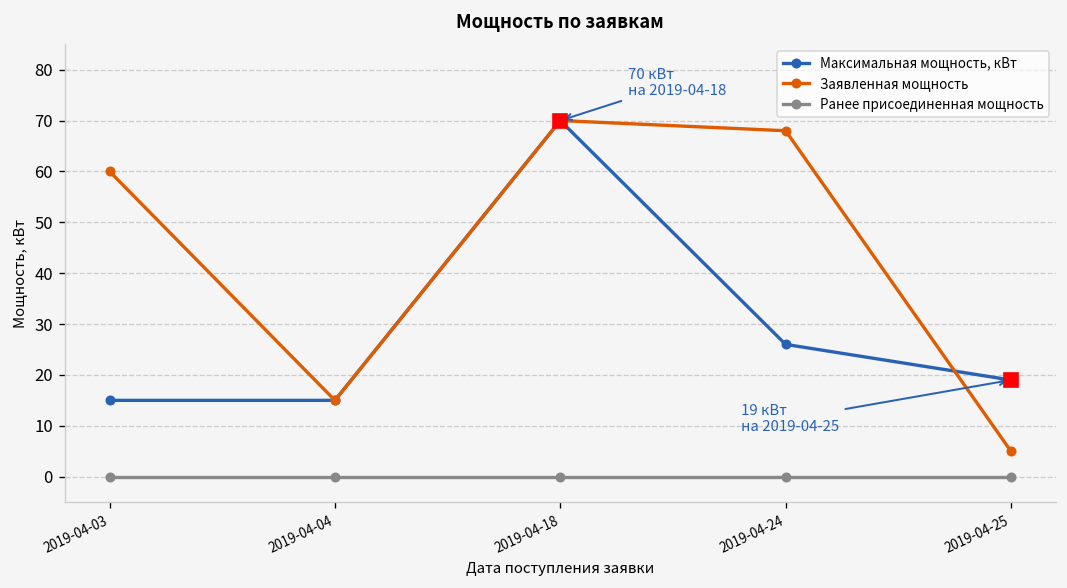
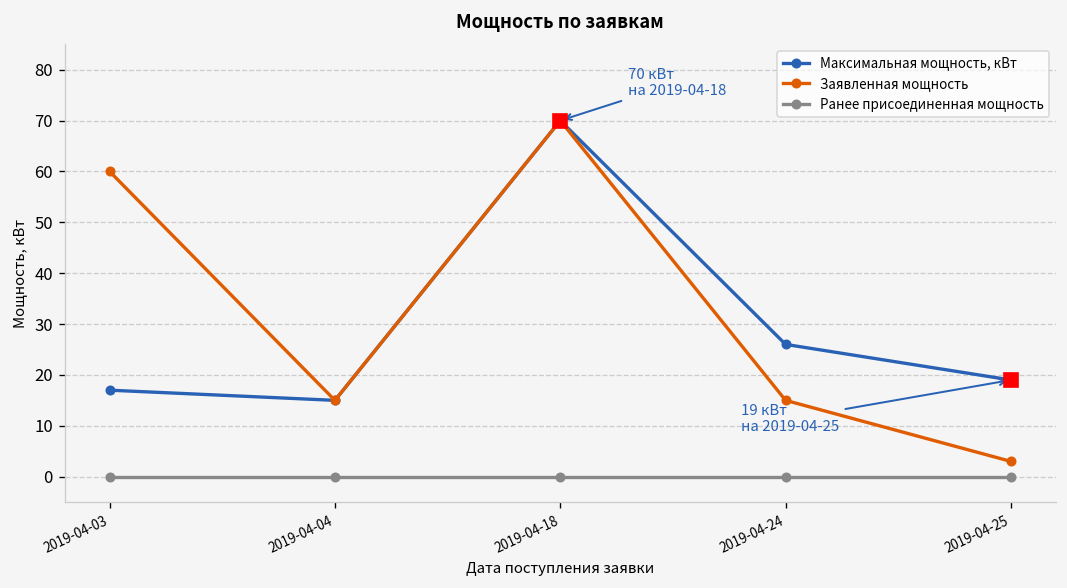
Максимальная мощность, кВт, 2019-04-03: 15 -> 17
Заявленная мощность, 2019-04-24: 68 -> 15
Заявленная мощность, 2019-04-25: 5 -> 3
